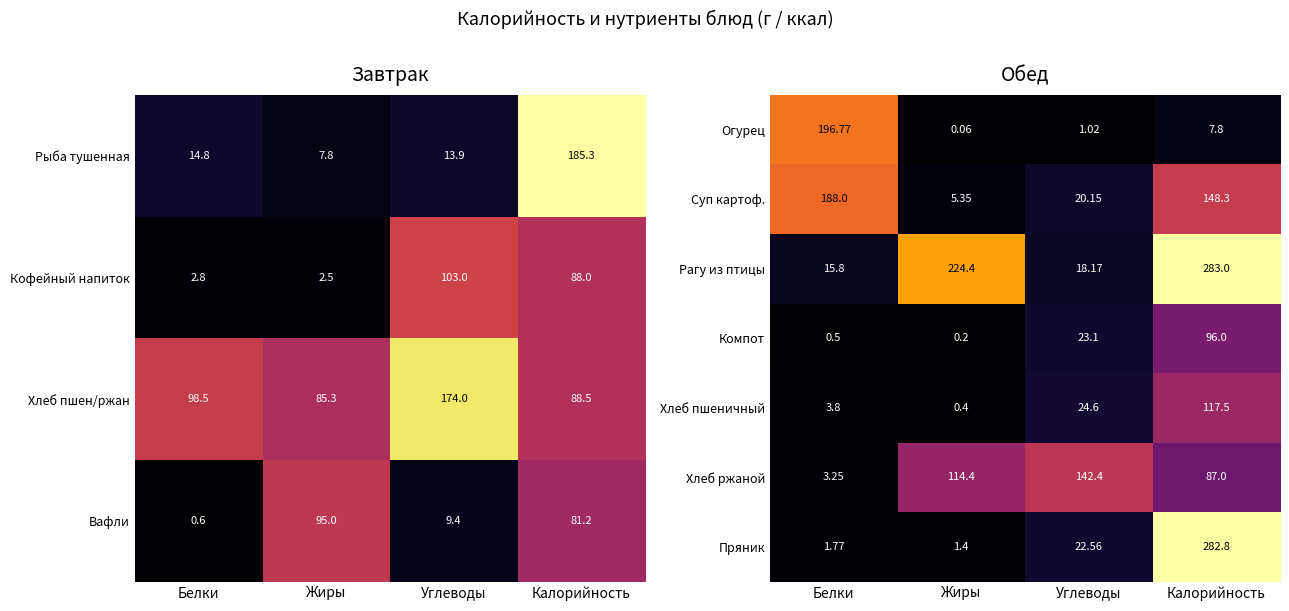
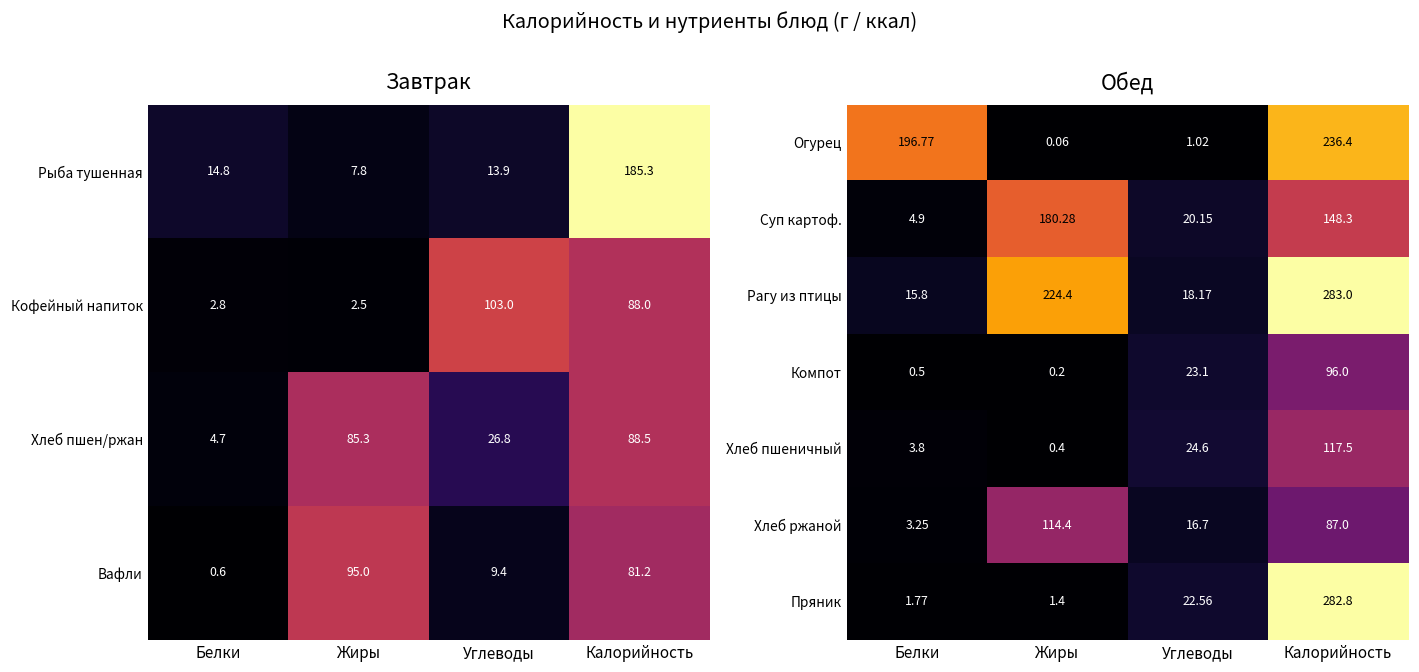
Завтрак, Хлеб пшен/ржан, Белки: 98.5 -> 4.7
Завтрак, Хлеб пшен/ржан, Углеводы: 174.0 -> 26.8
Обед, Огурец, Калорийность: 7.8 -> 236.4
Обед, Суп картоф., Белки: 188.0 -> 4.9
Обед, Суп картоф., Жиры: 5.35 -> 180.28
Обед, Хлеб ржаной, Углеводы: 142.4 -> 16.7
